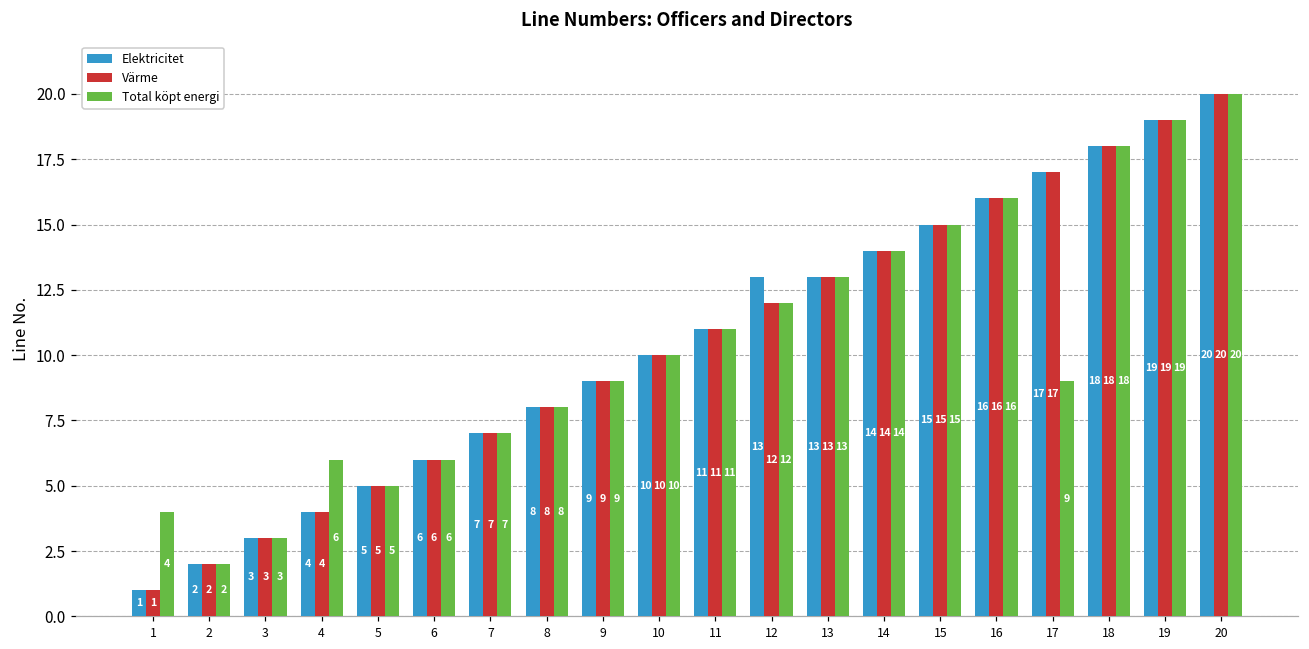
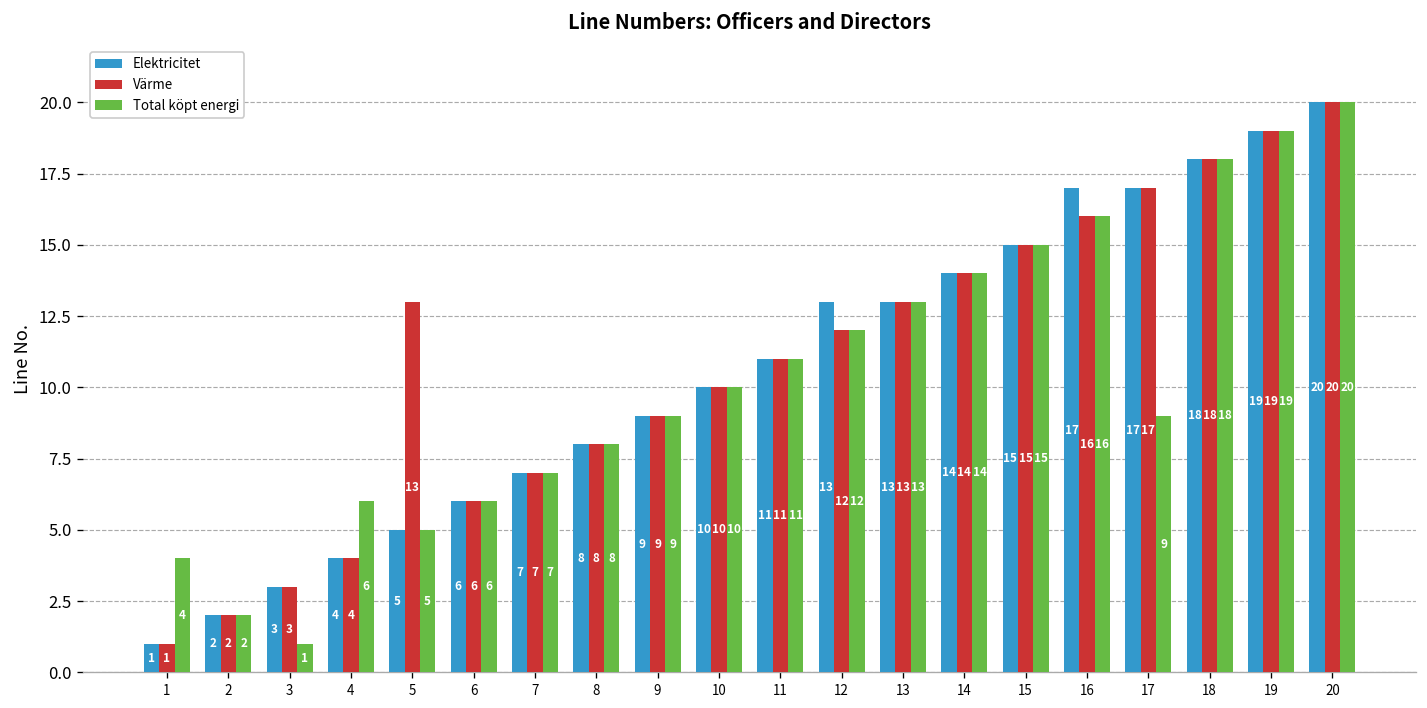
Total köpt energi, 3: 3 -> 1
Värme, 5: 5 -> 13
Elektricitet, 16: 16 -> 17
